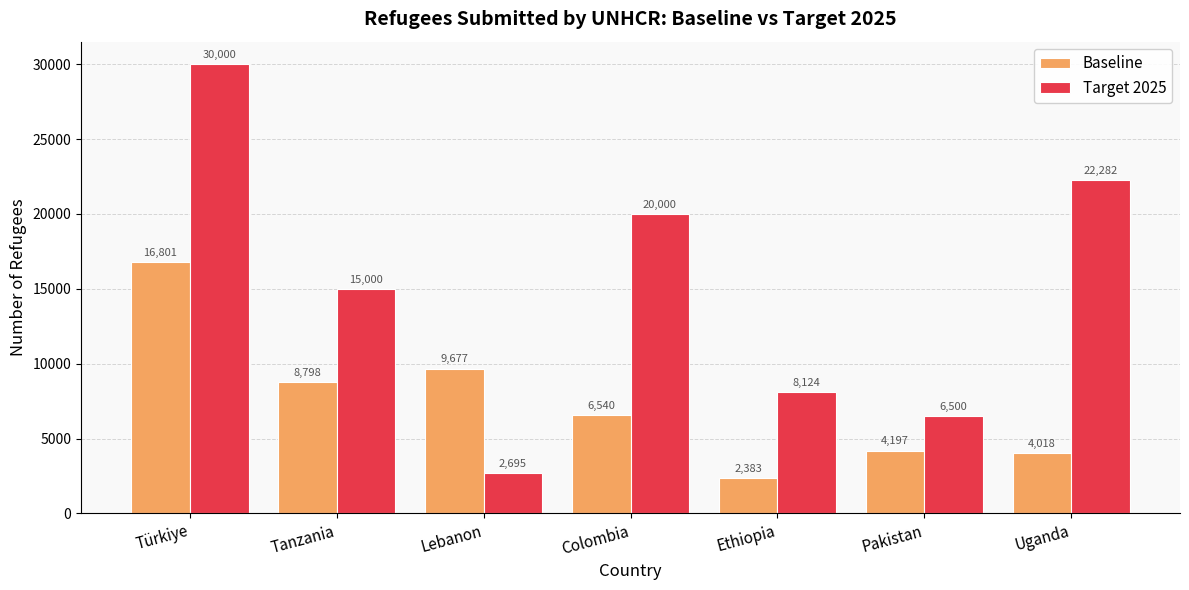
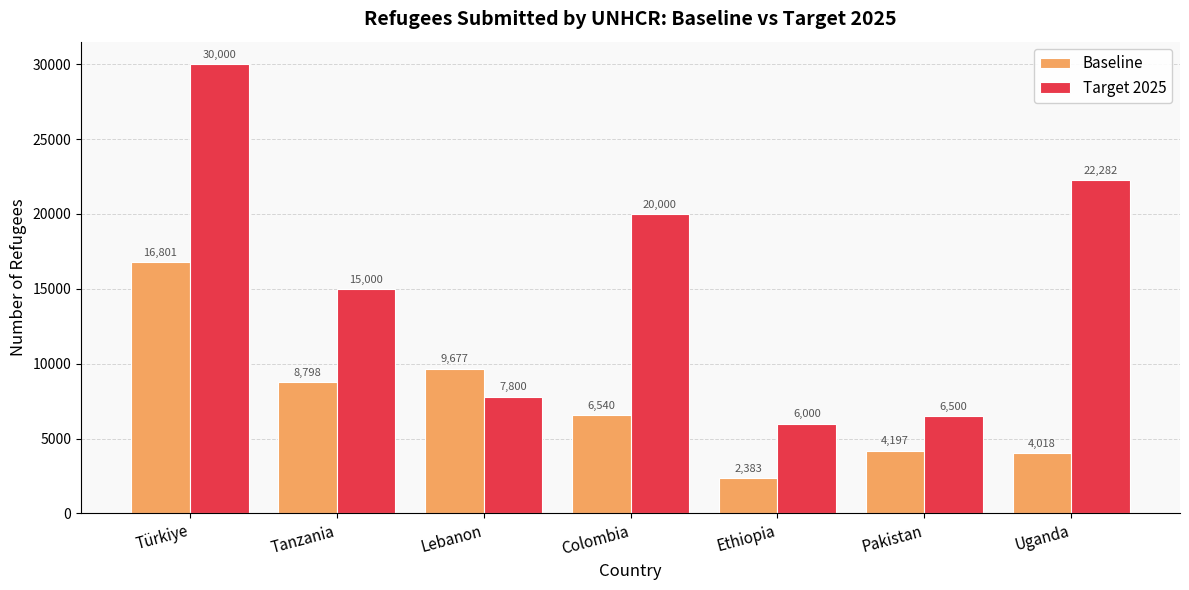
Target 2025, Lebanon: 2,695 -> 7,800
Target 2025, Ethiopia: 8,124 -> 6,000
